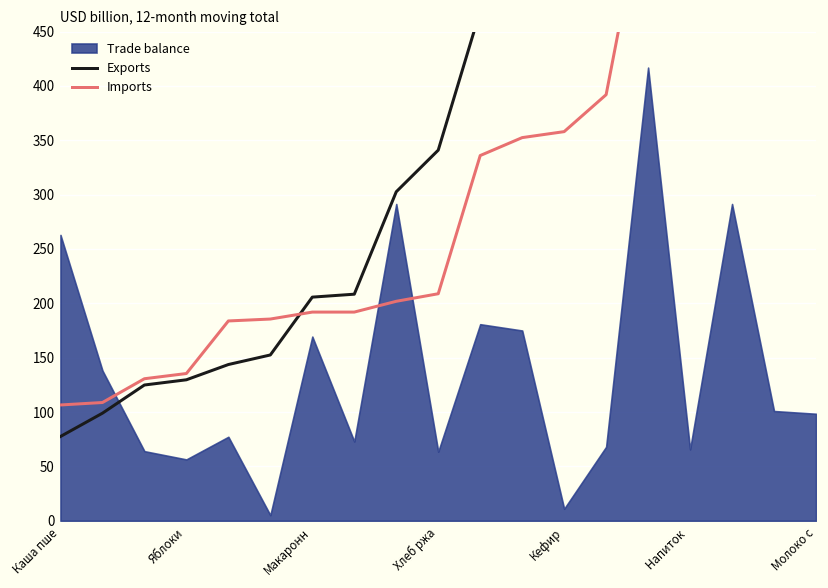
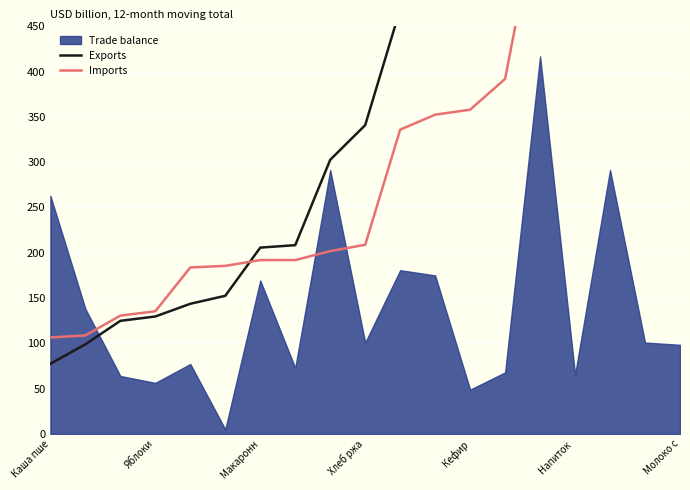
Trade balance, Хлеб ржа: 60 -> 100
Trade balance, Кефир: 10 -> 50
